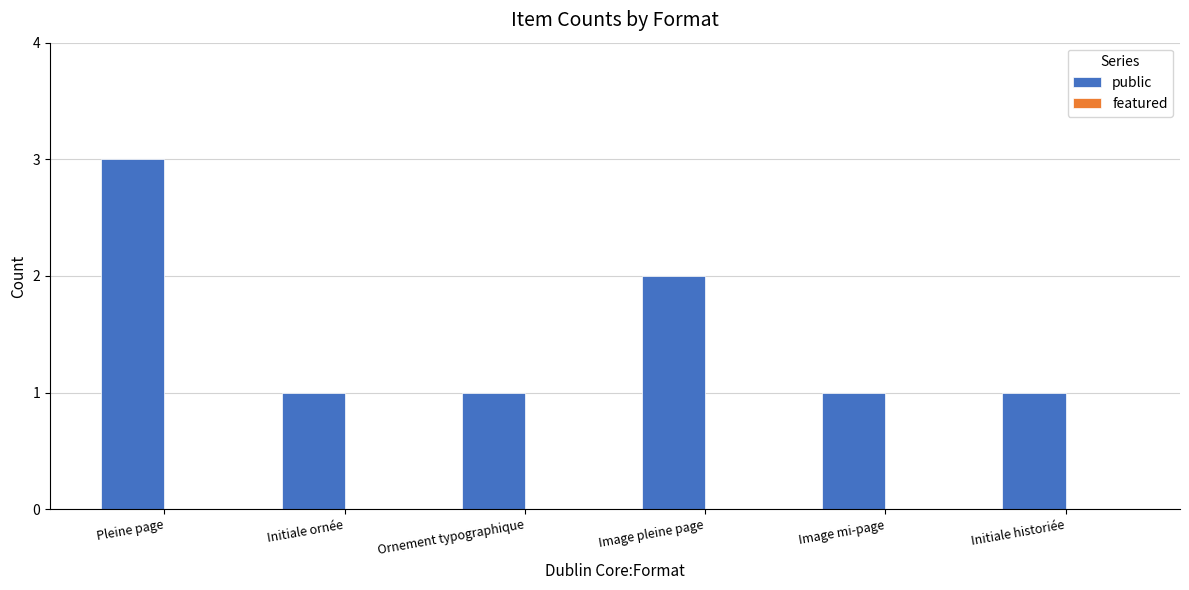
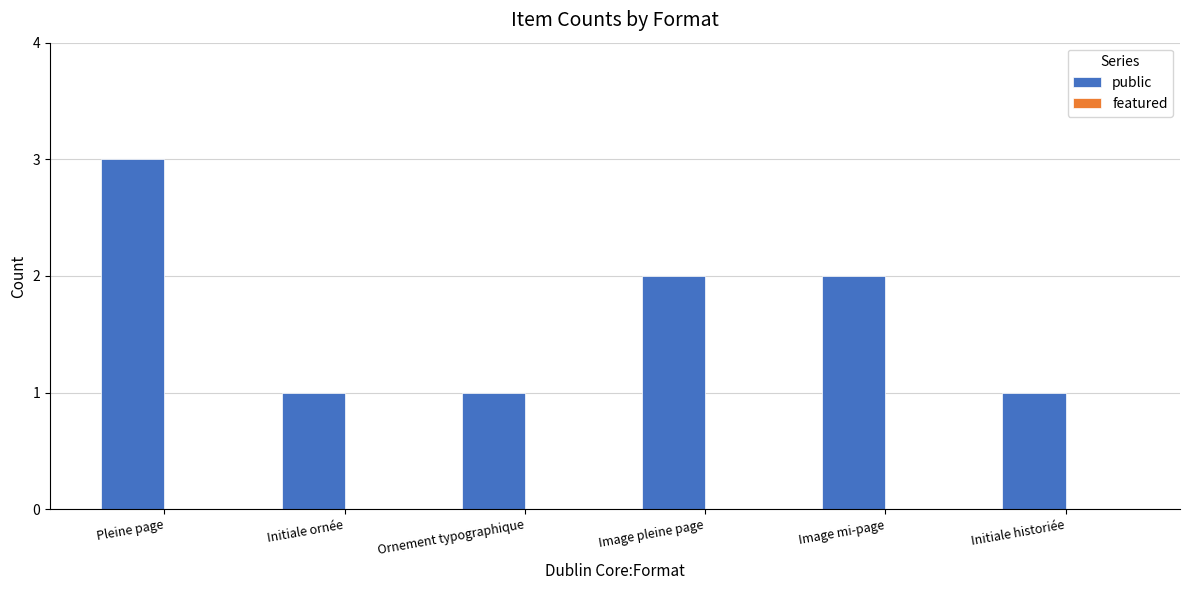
public, Image mi-page: 1 -> 2
